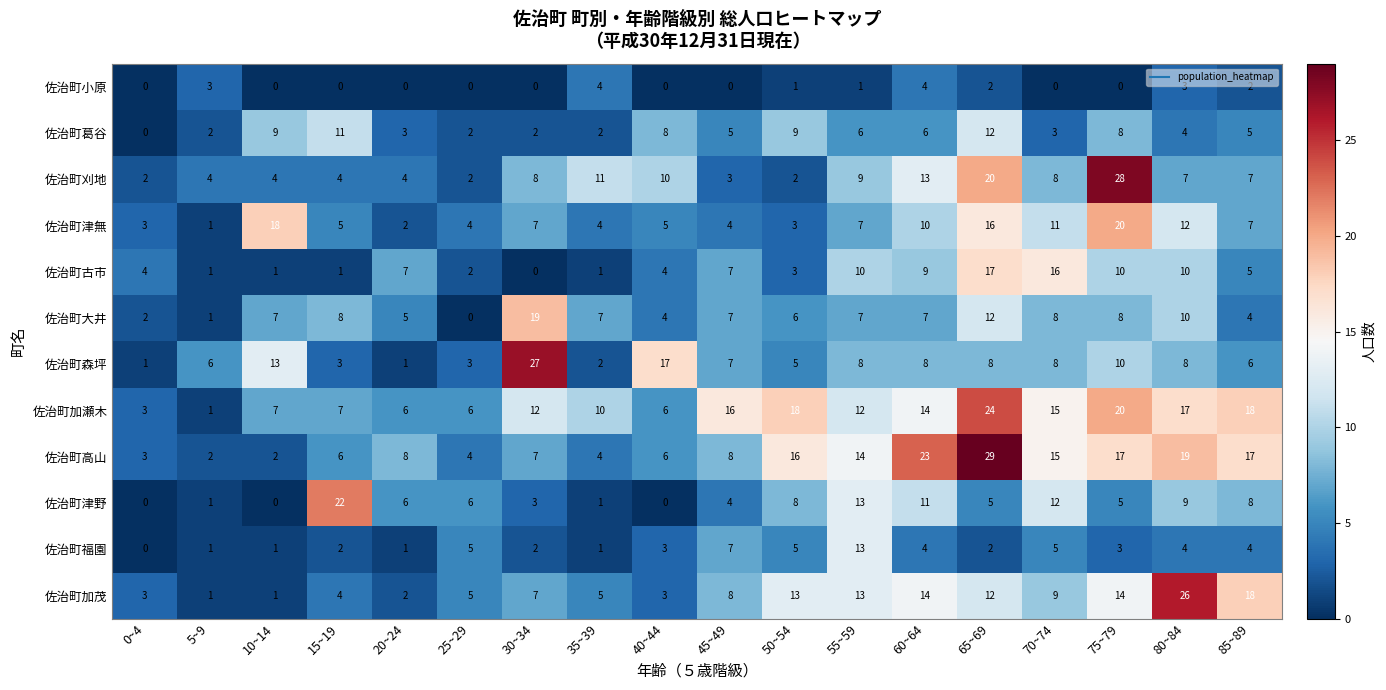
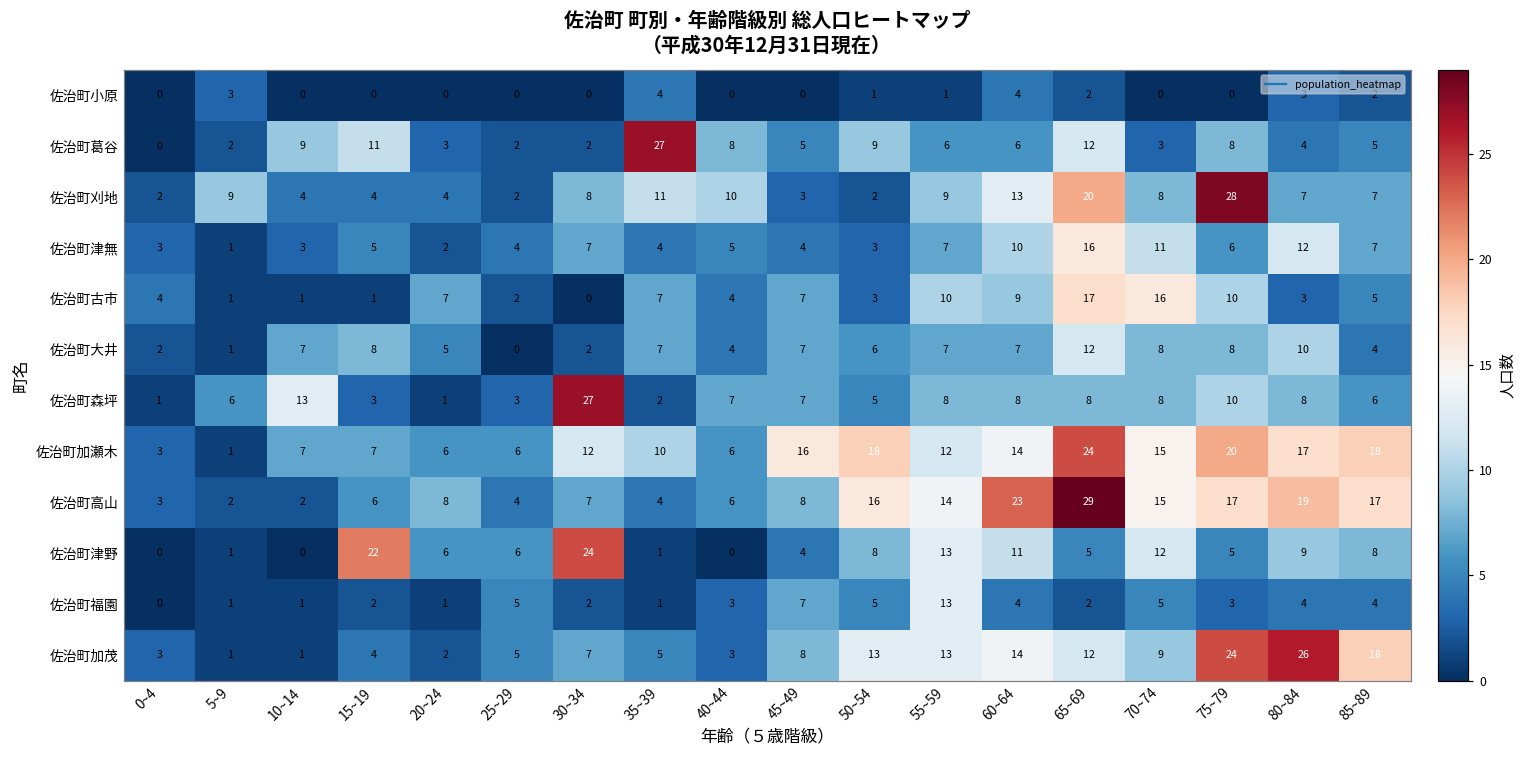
佐治町葛谷, 35~39: 2 -> 27
佐治町刈地, 5~9: 4 -> 9
佐治町津無, 10~14: 18 -> 3
佐治町津無, 75~79: 20 -> 6
佐治町古市, 35~39: 1 -> 7
佐治町古市, 80~84: 10 -> 3
佐治町大井, 30~34: 19 -> 2
佐治町森坪, 40~44: 17 -> 7
佐治町津野, 30~34: 3 -> 24
佐治町加茂, 75~79: 14 -> 24
